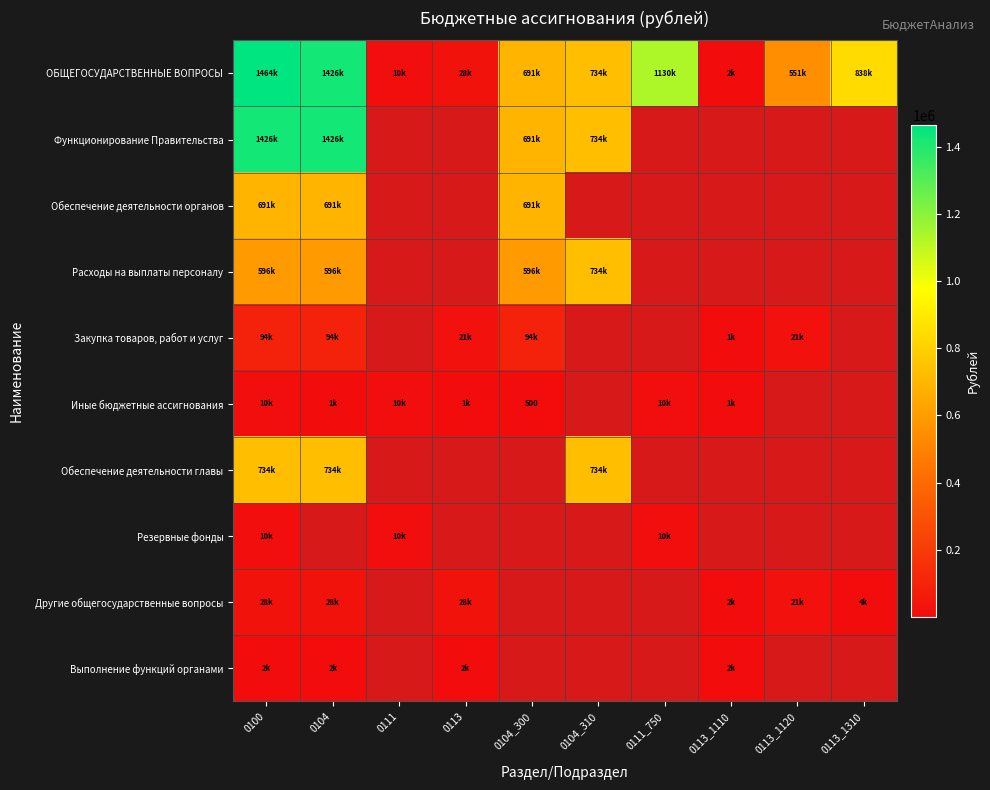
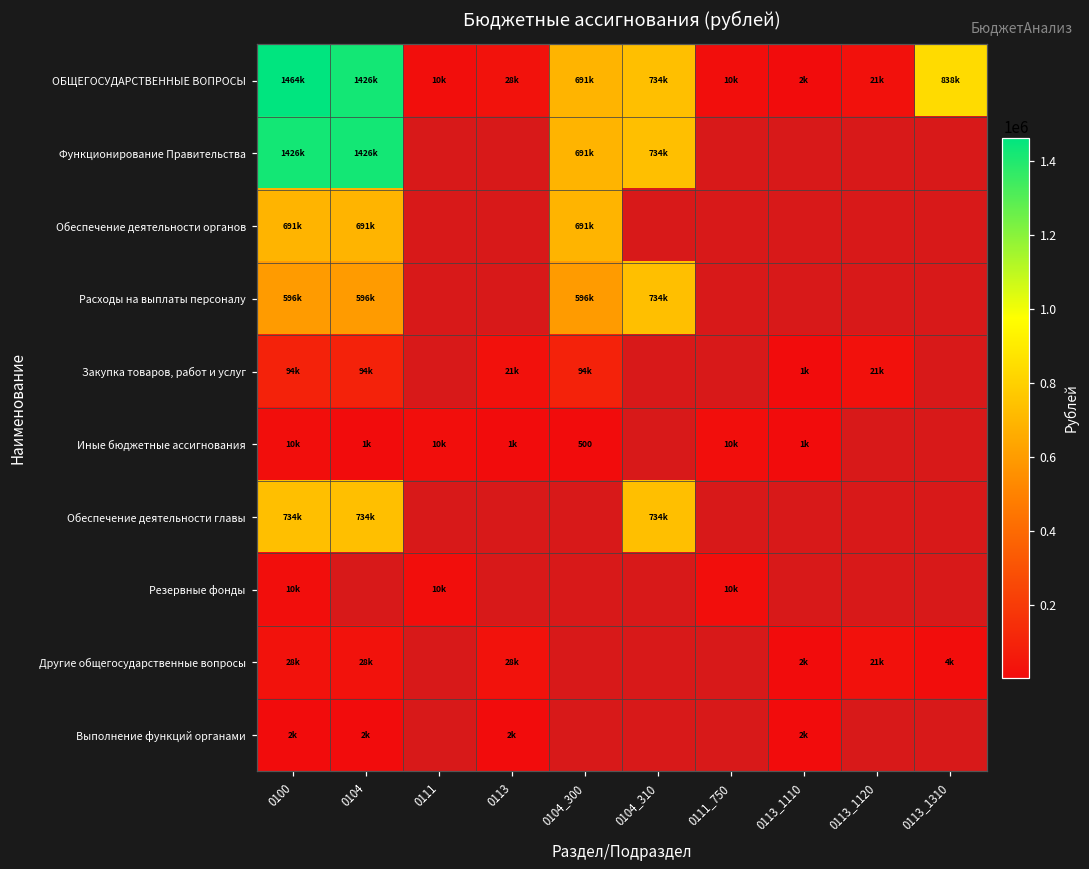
ОБЩЕГОСУДАРСТВЕННЫЕ ВОПРОСЫ, 0111_750: 1130k -> 10k
ОБЩЕГОСУДАРСТВЕННЫЕ ВОПРОСЫ, 0113_1120: 551k -> 21k
